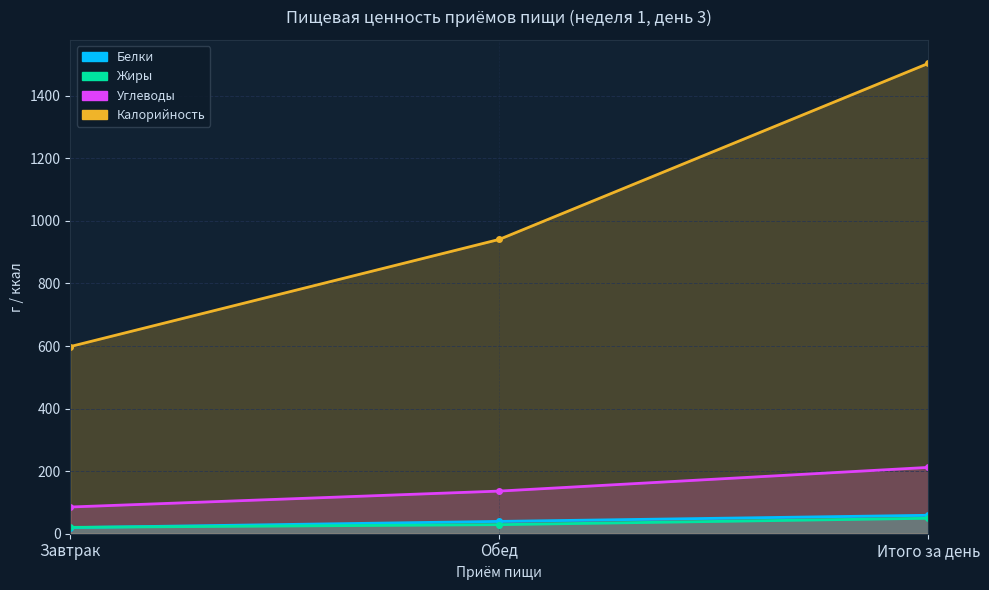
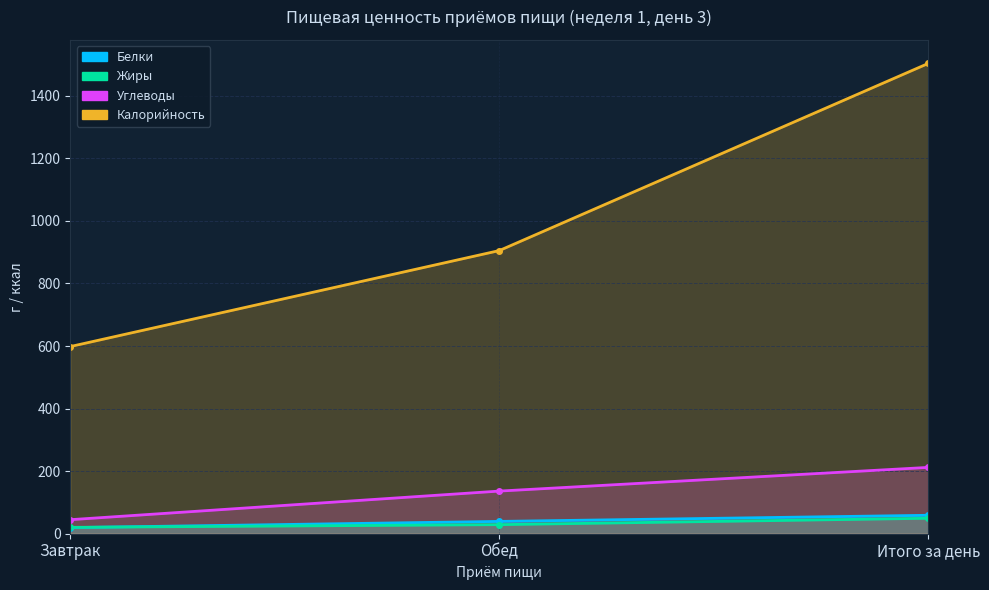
Углеводы, Завтрак: 90 -> 40
Калорийность, Обед: 940 -> 910
